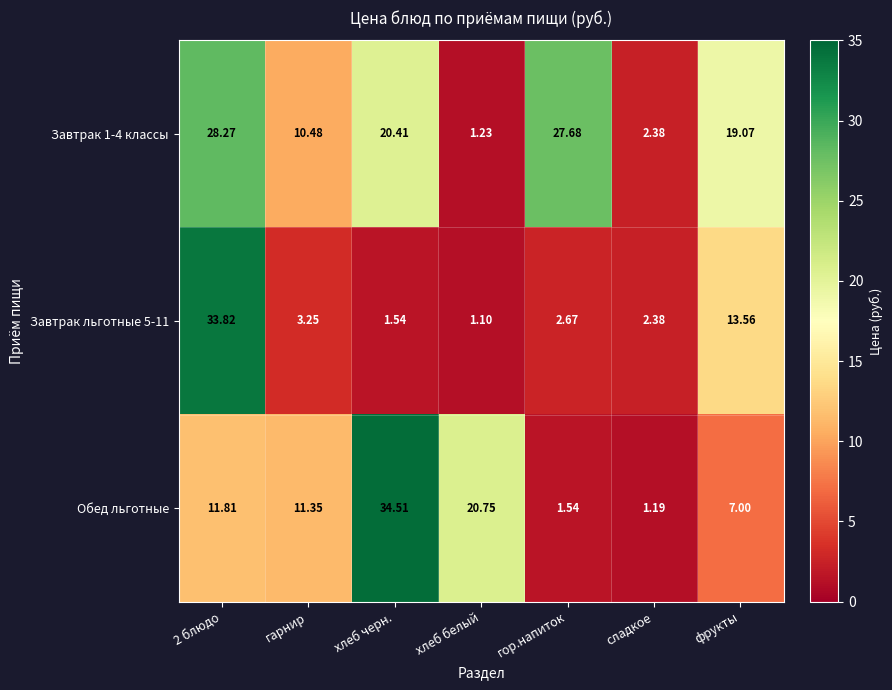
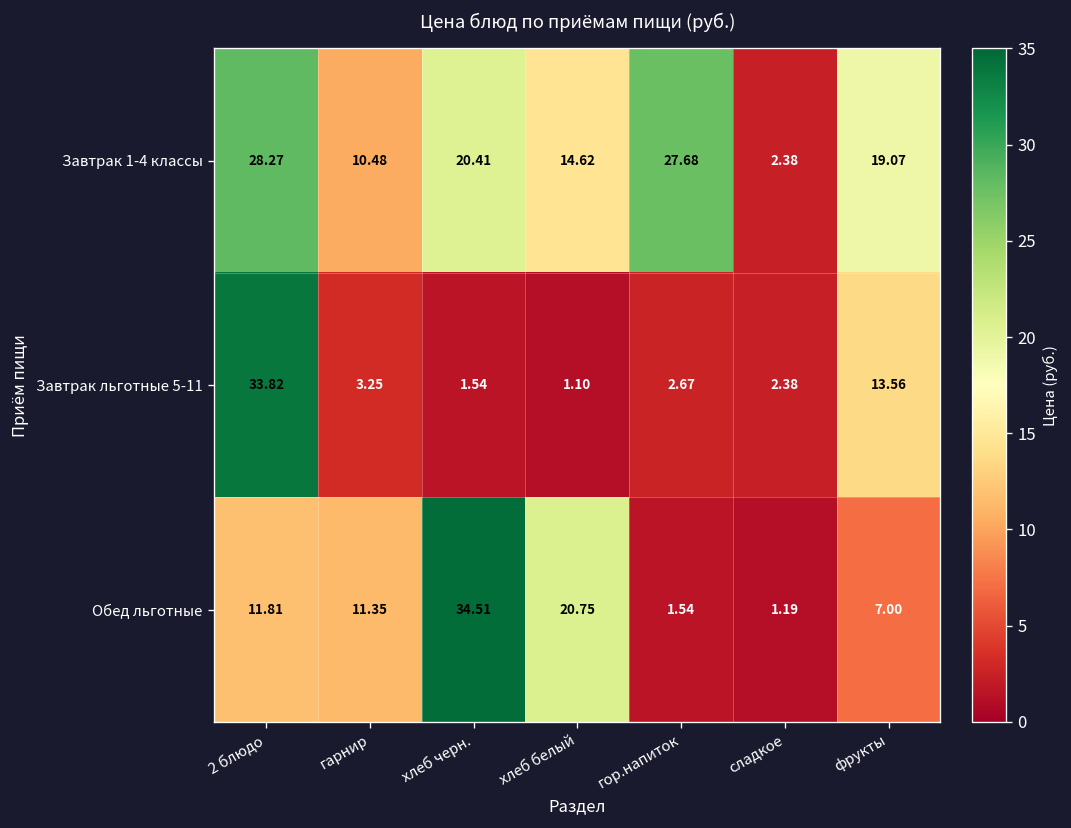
Завтрак 1-4 классы, хлеб белый: 1.23 -> 14.62
